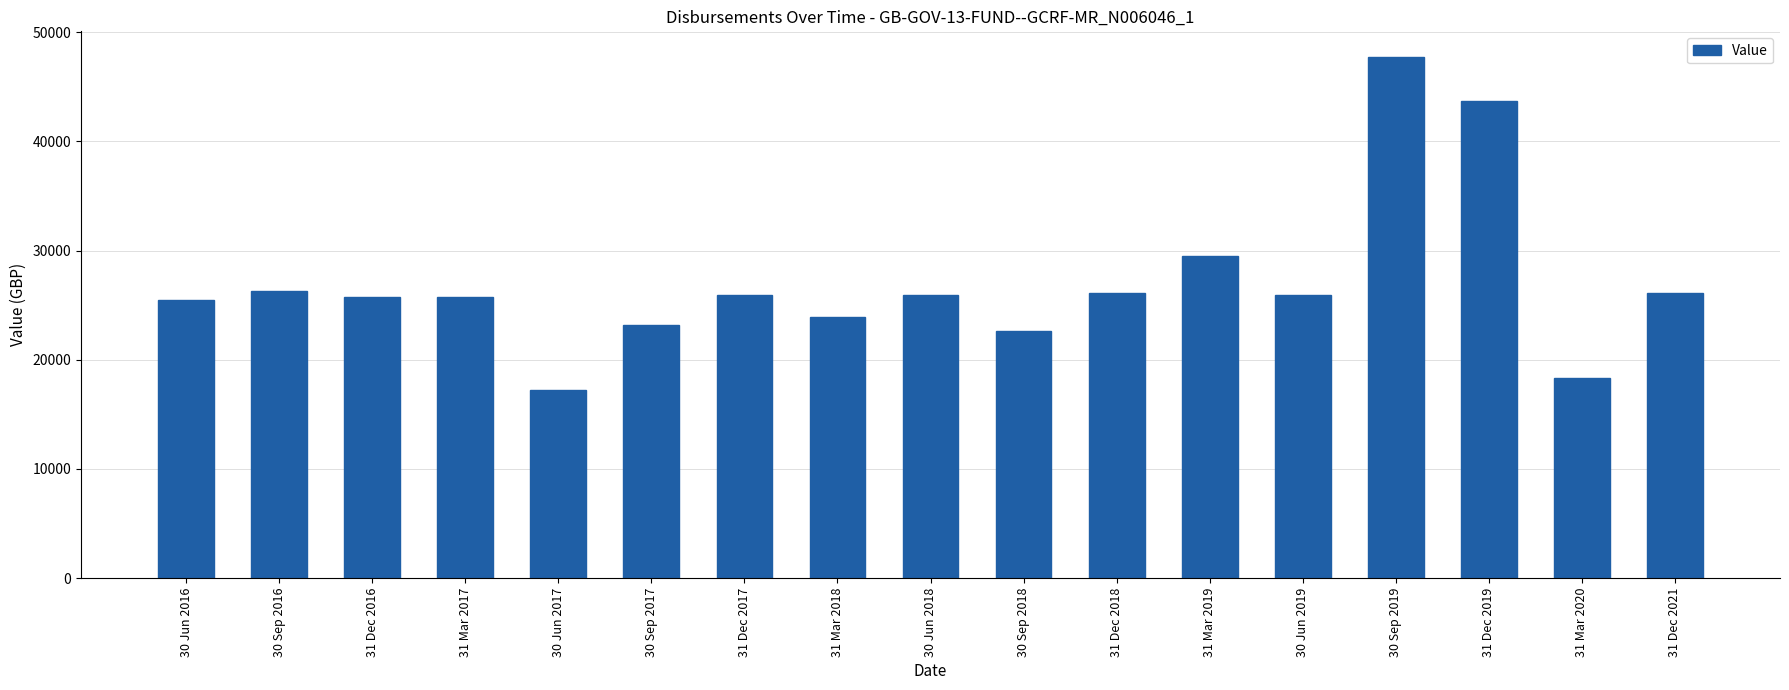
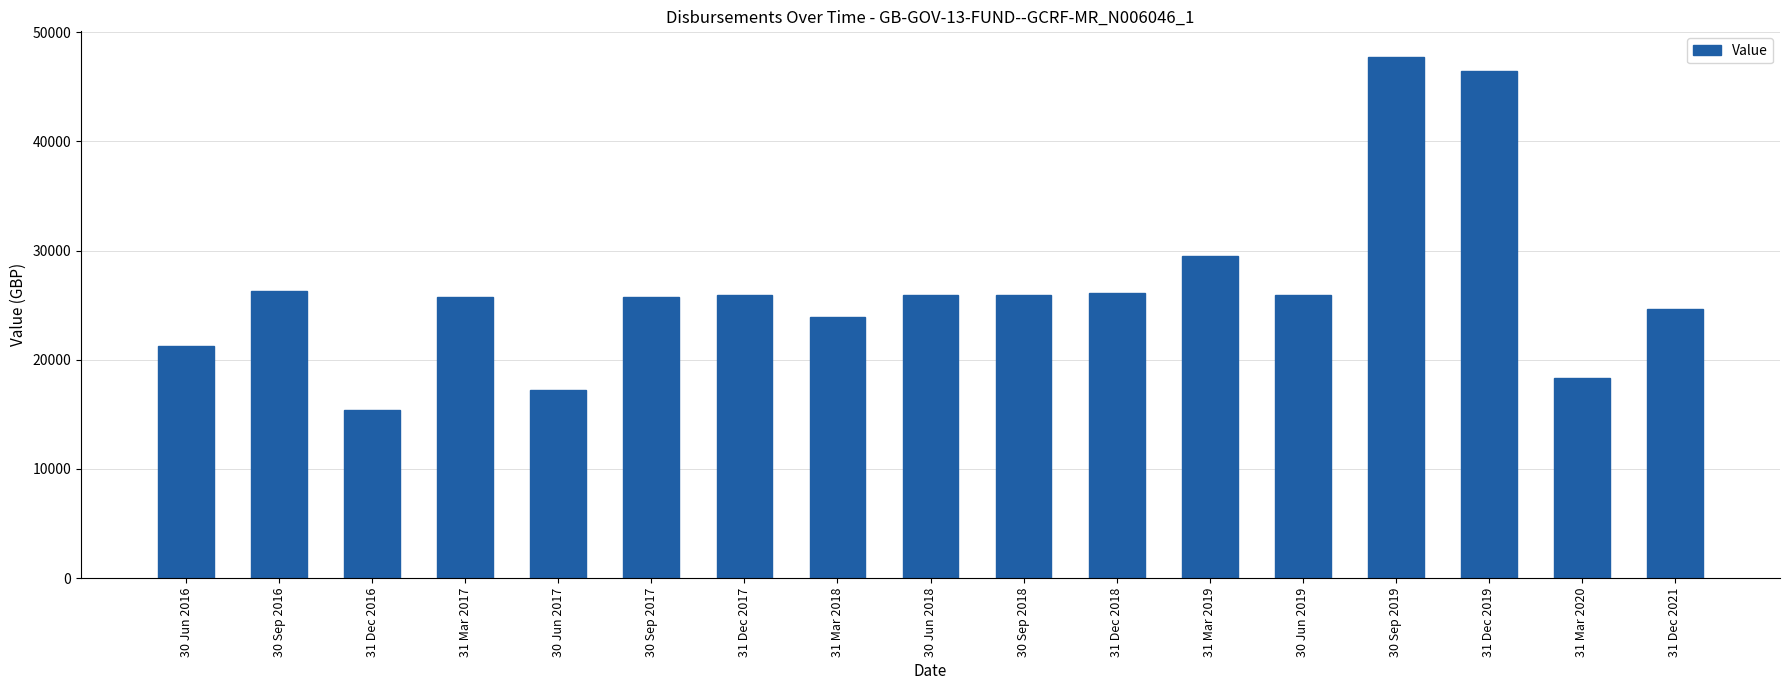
30 Jun 2016: 25500 -> 21300
31 Dec 2016: 25700 -> 15400
30 Sep 2017: 23200 -> 25700
30 Sep 2018: 22600 -> 25900
31 Dec 2019: 43700 -> 46400
31 Dec 2021: 26100 -> 24600
